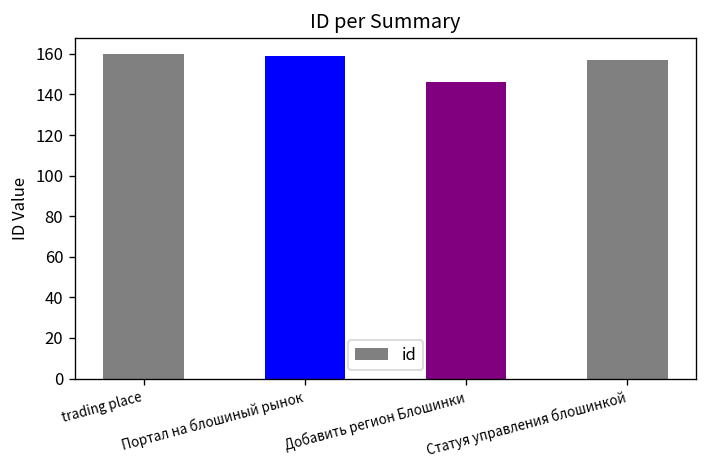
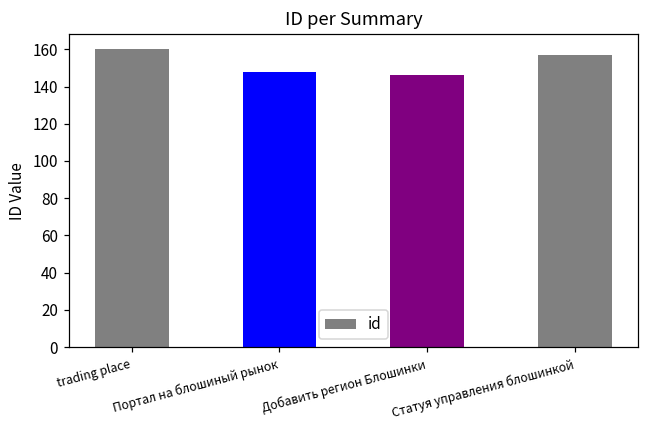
Портал на блошиный рынок: 159 -> 148
